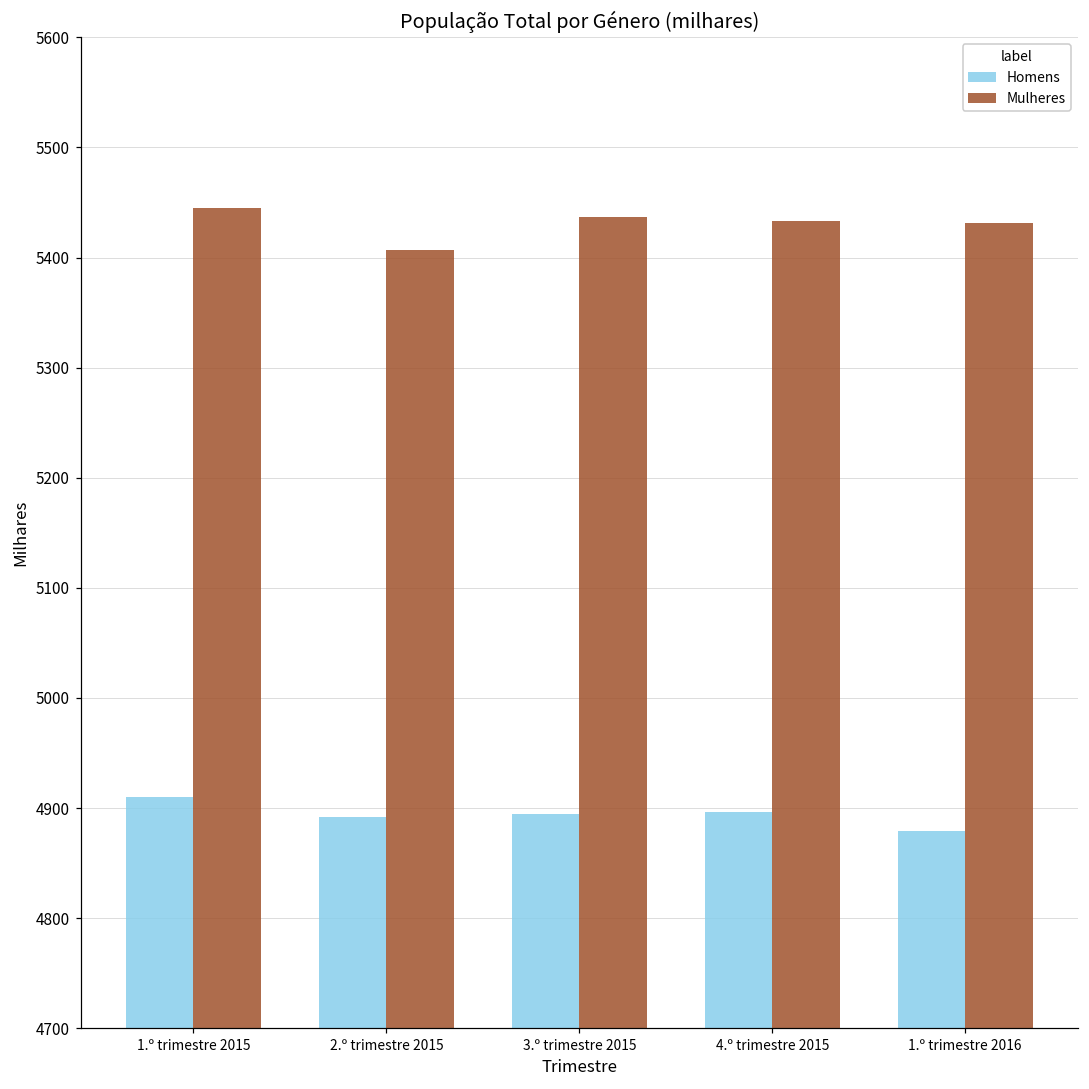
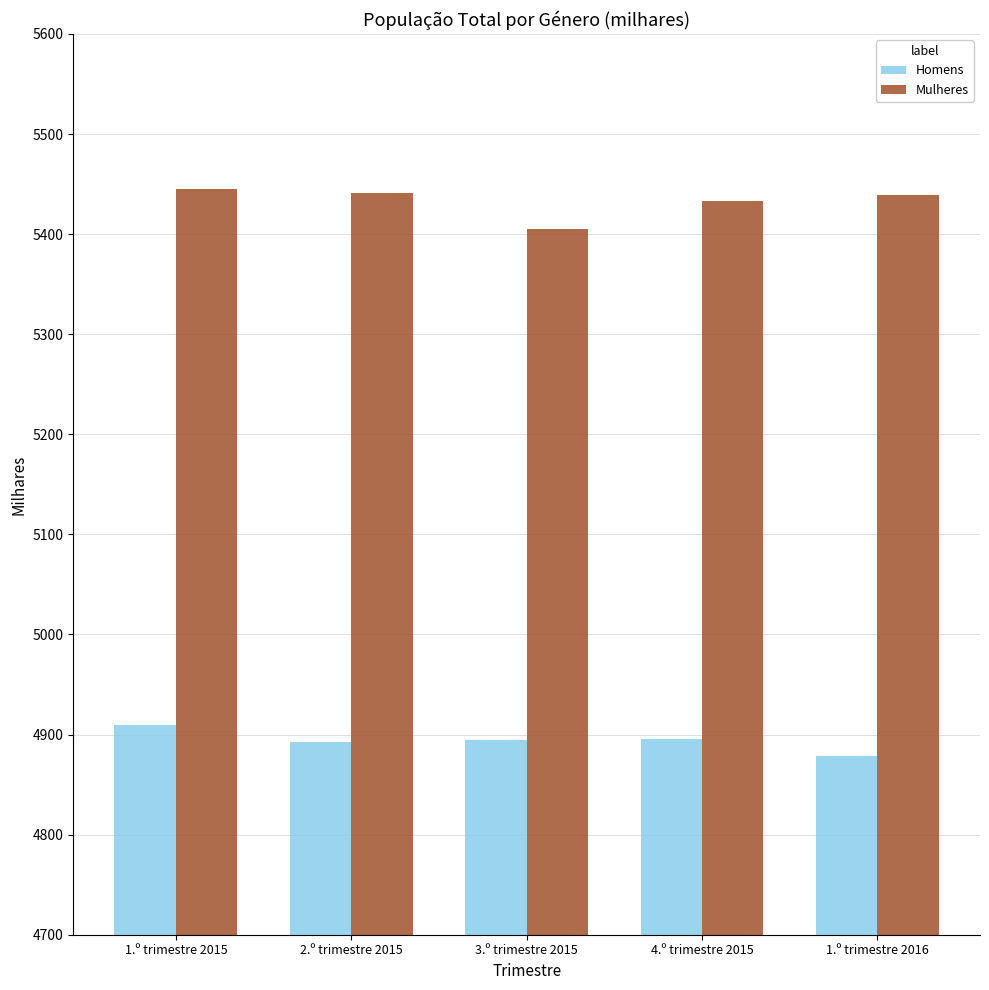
Mulheres, 2.º trimestre 2015: 5407 -> 5441
Mulheres, 3.º trimestre 2015: 5437 -> 5405
Mulheres, 1.º trimestre 2016: 5431 -> 5439
